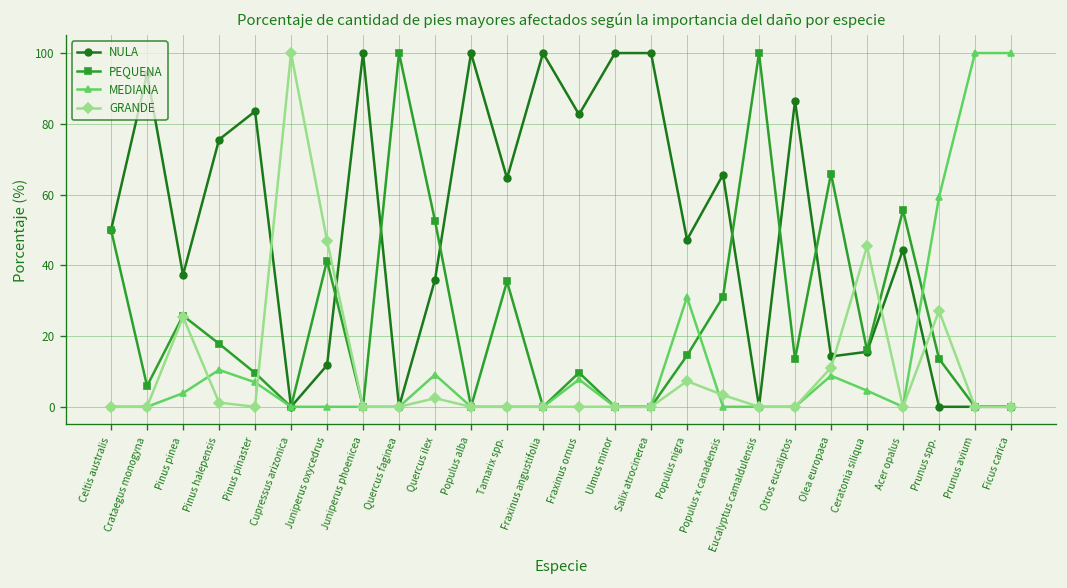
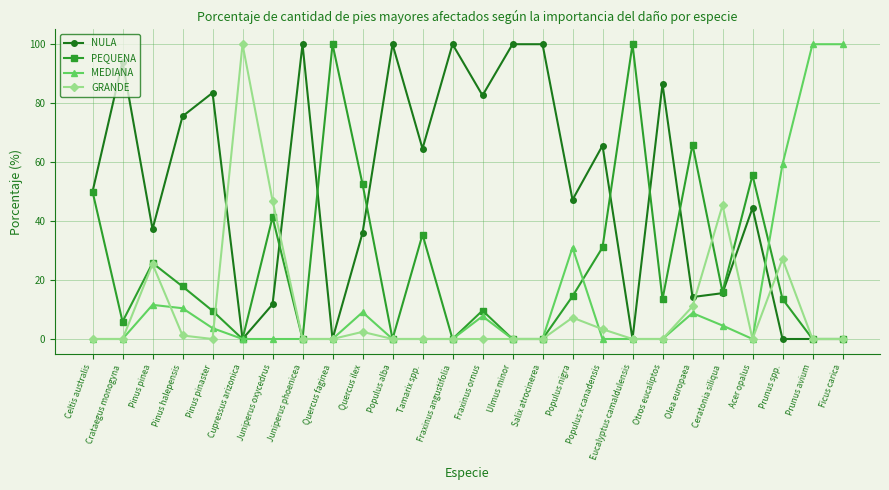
MEDIANA, Pinus pinea: 4 -> 12
MEDIANA, Pinus pinaster: 7 -> 4
